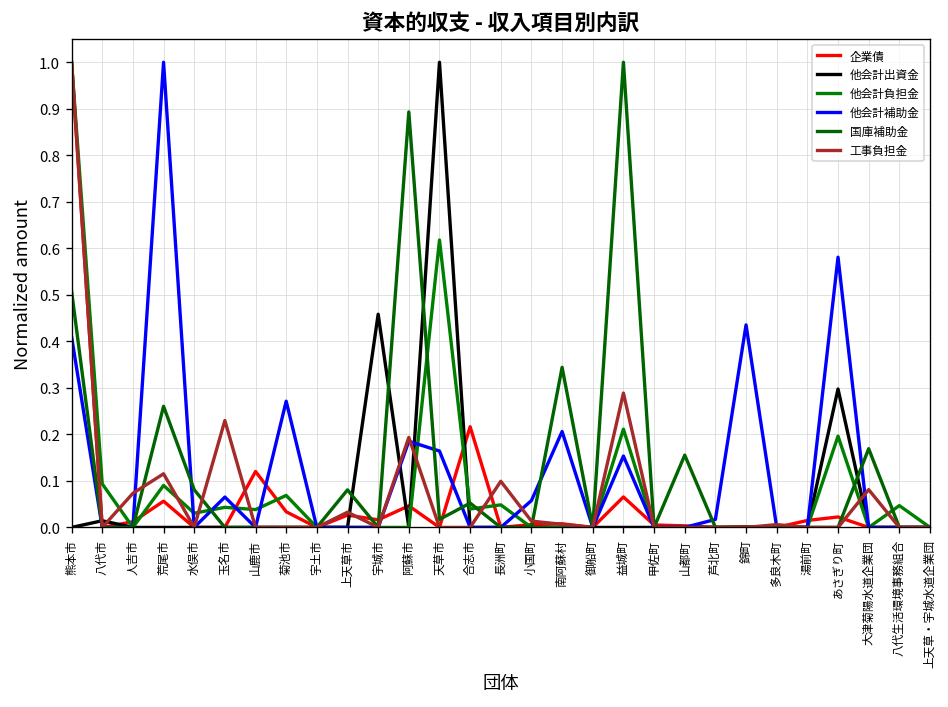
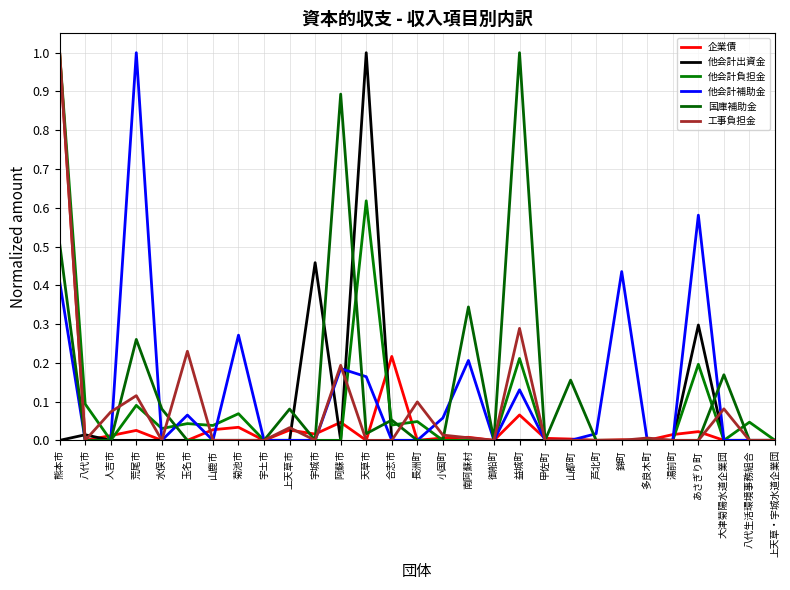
企業債, 荒尾市: 0.06 -> 0.03
企業債, 山鹿市: 0.12 -> 0.03
他会計補助金, 益城町: 0.15 -> 0.13
